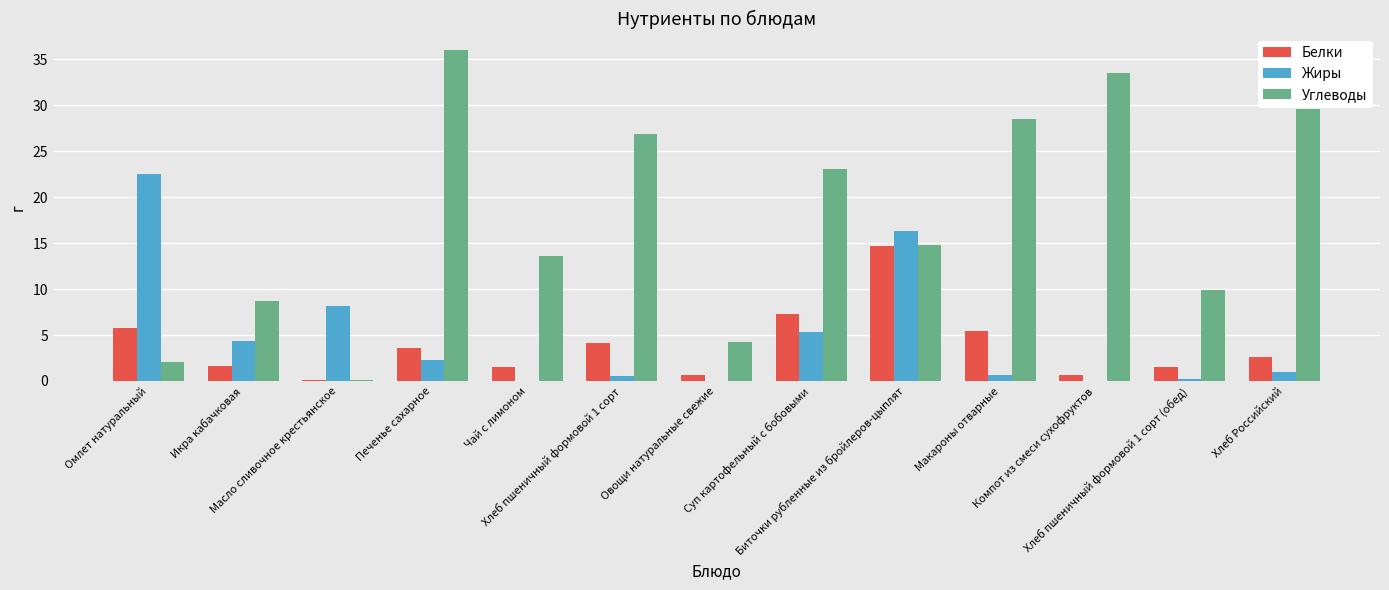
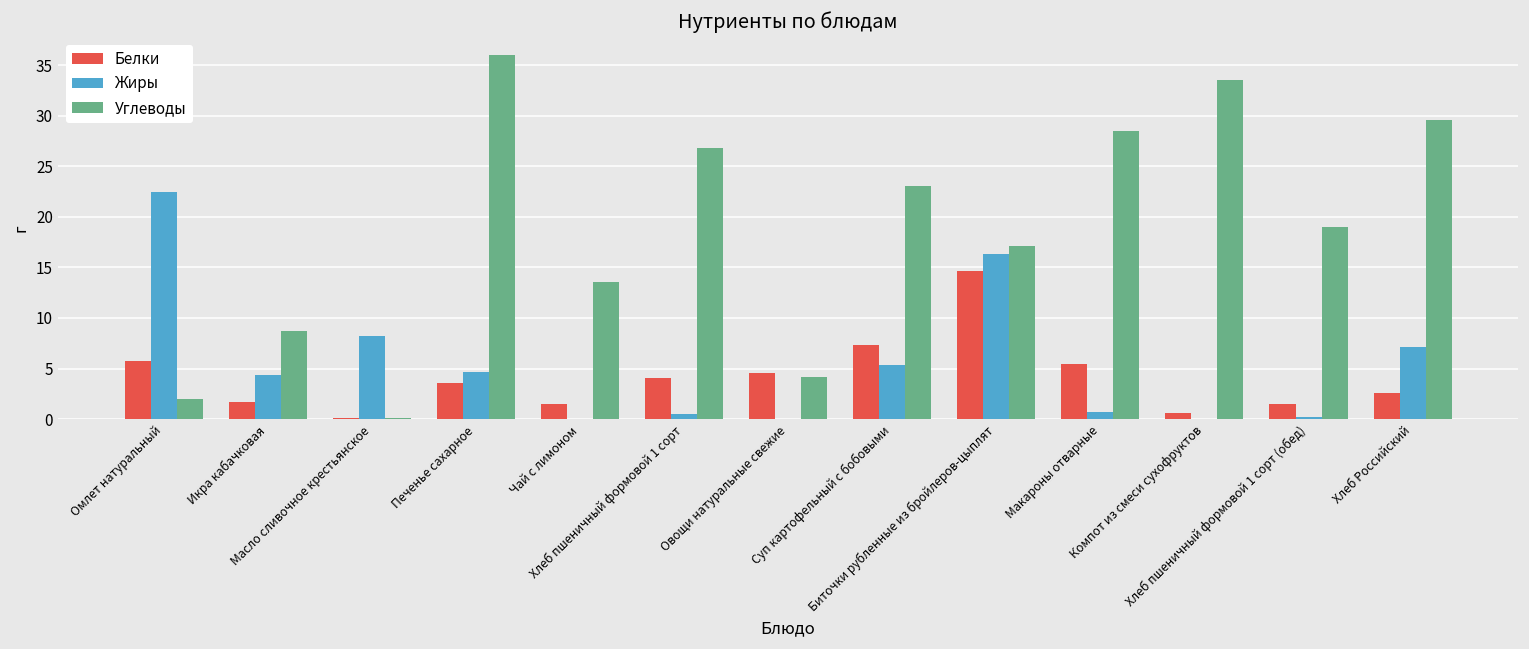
Жиры, Печенье сахарное: 2 -> 5
Белки, Овощи натуральные свежие: 1 -> 5
Углеводы, Биточки рубленные из бройлеров-цыплят: 15 -> 17
Углеводы, Хлеб пшеничный формовой 1 сорт (обед): 10 -> 19
Жиры, Хлеб Российский: 1 -> 7
